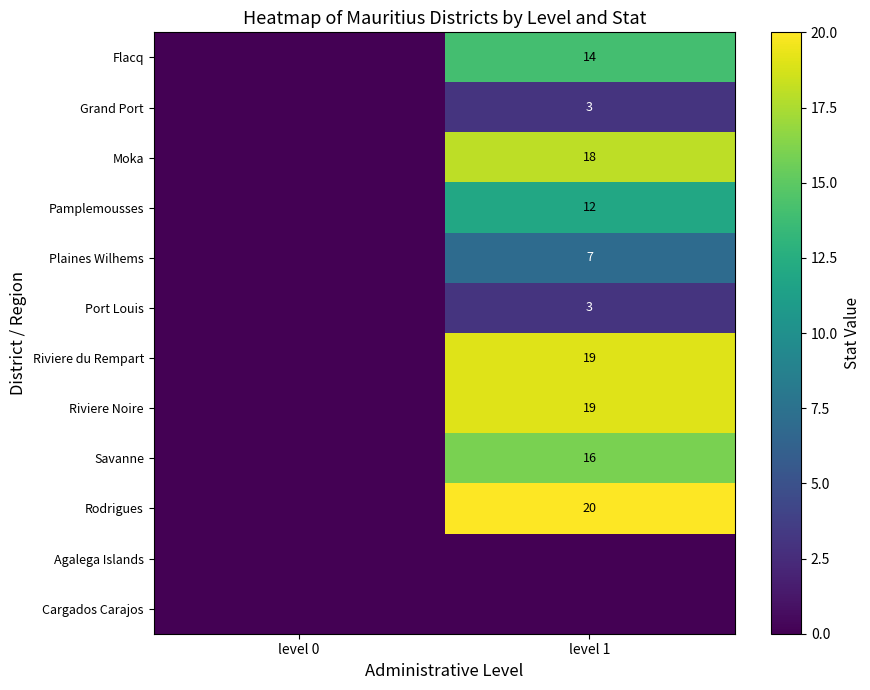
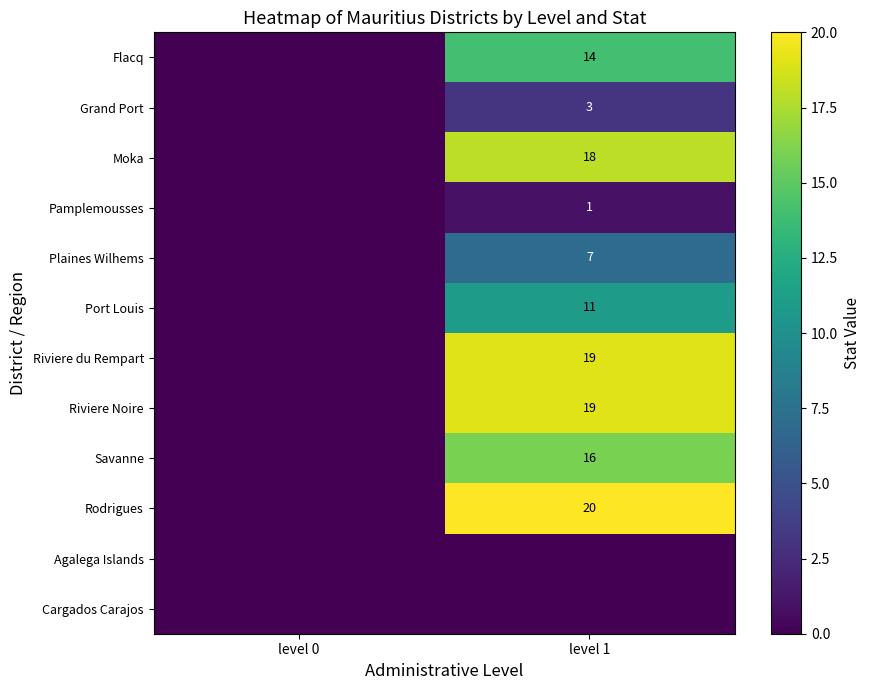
Pamplemousses, level 1: 12 -> 1
Port Louis, level 1: 3 -> 11
